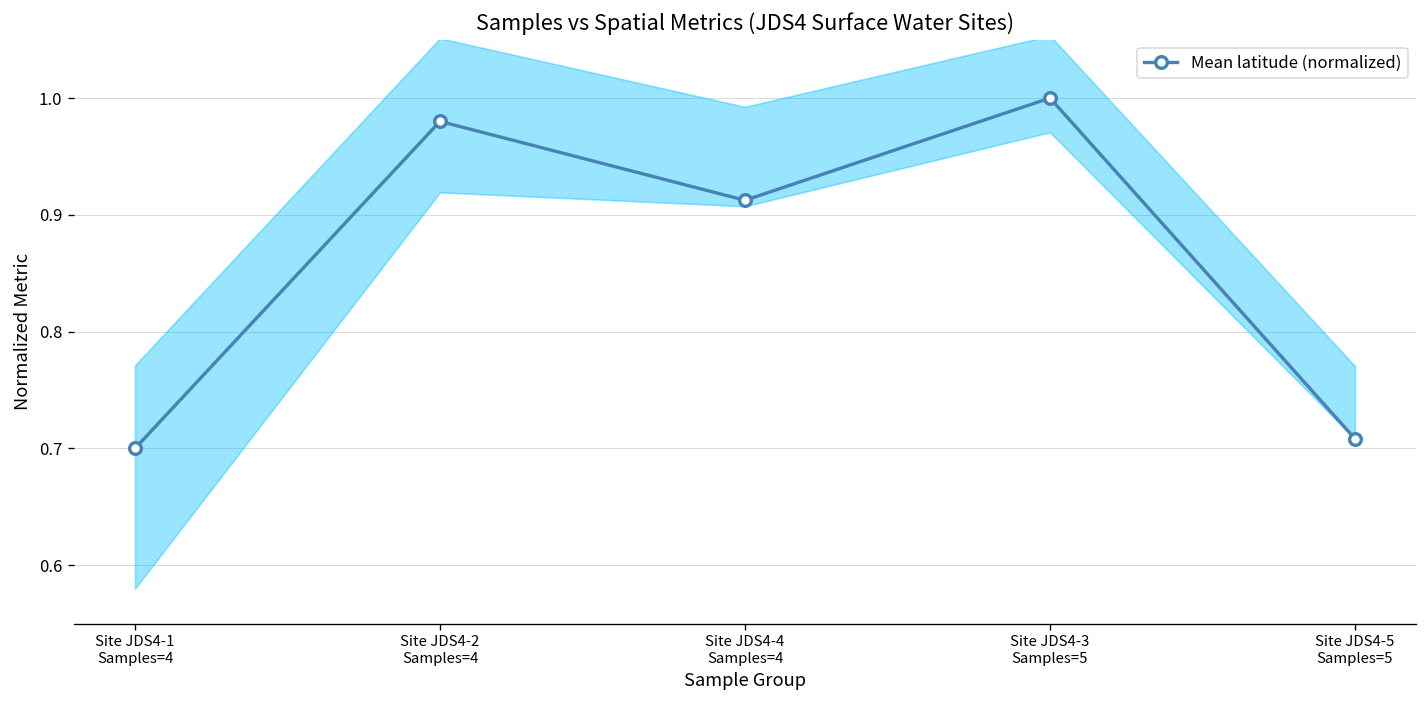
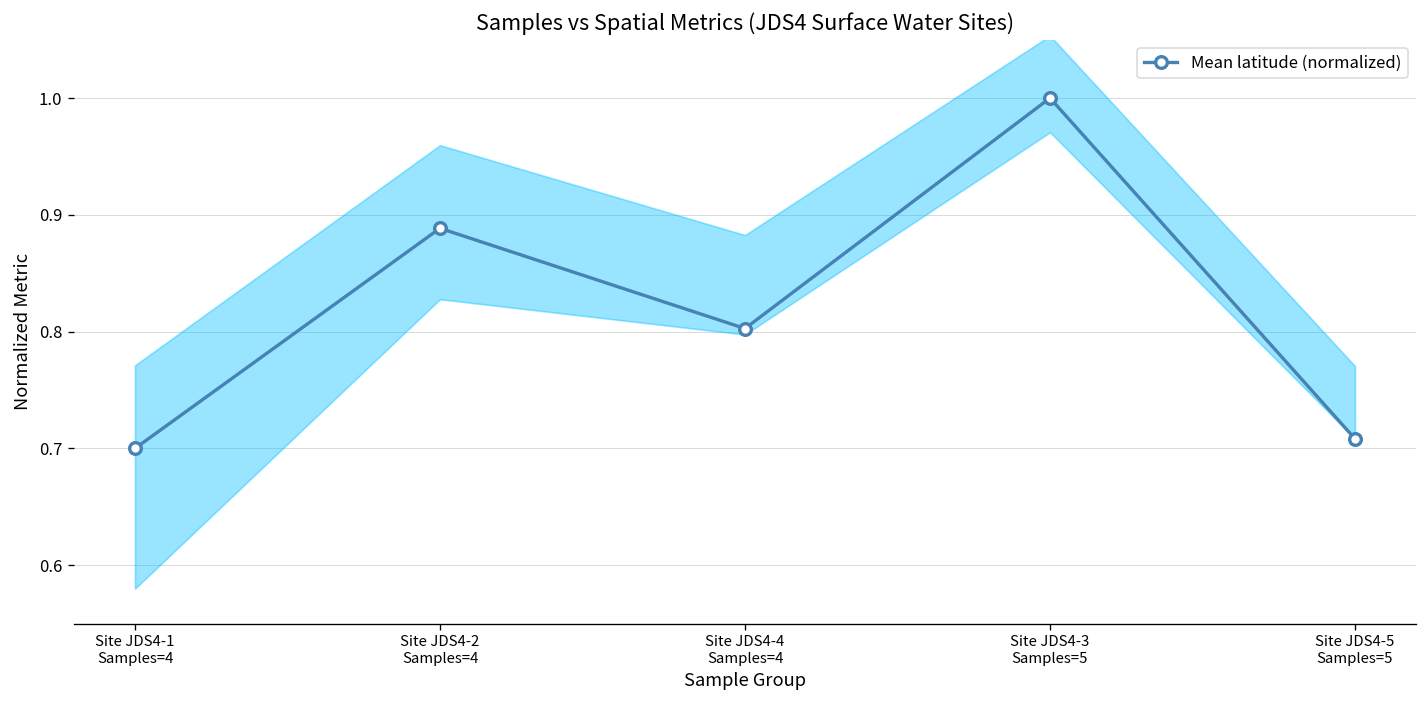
Mean latitude (normalized), Site JDS4-2 Samples=4: 0.98 -> 0.89
Mean latitude (normalized), Site JDS4-4 Samples=4: 0.91 -> 0.80
